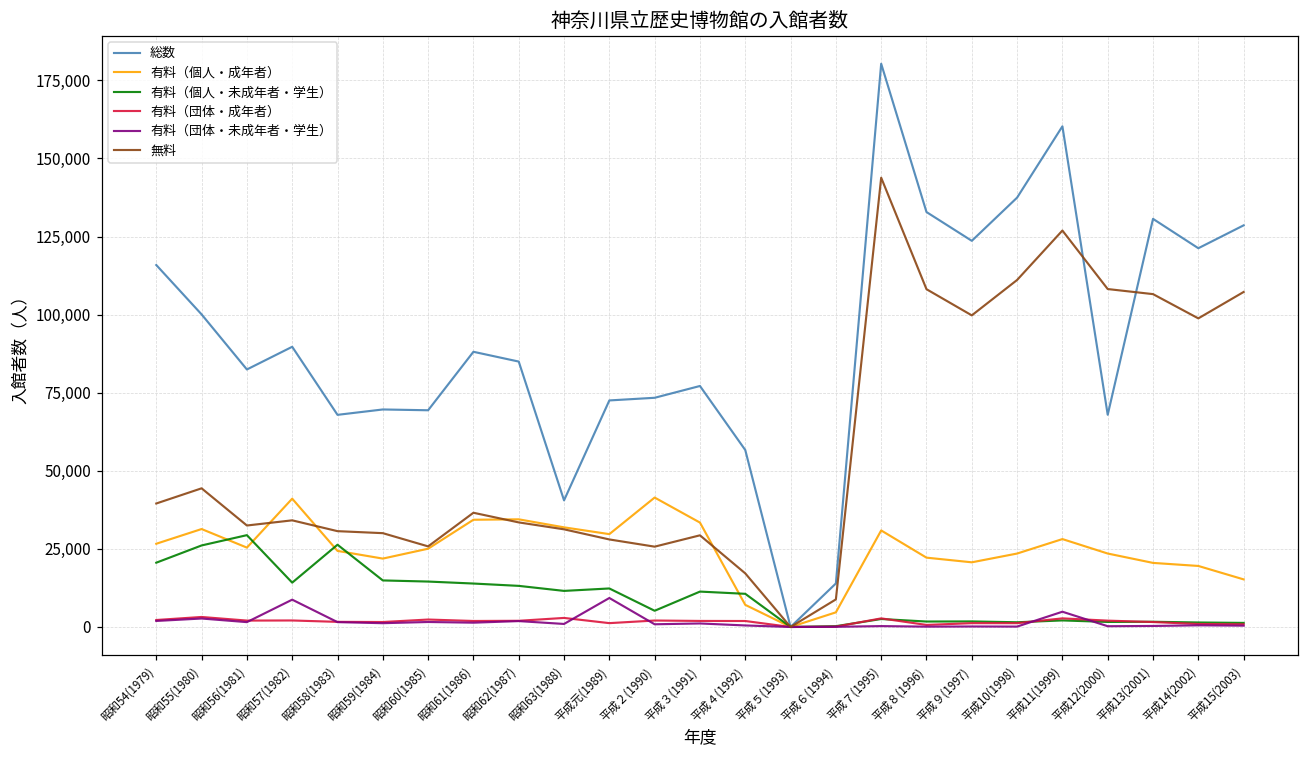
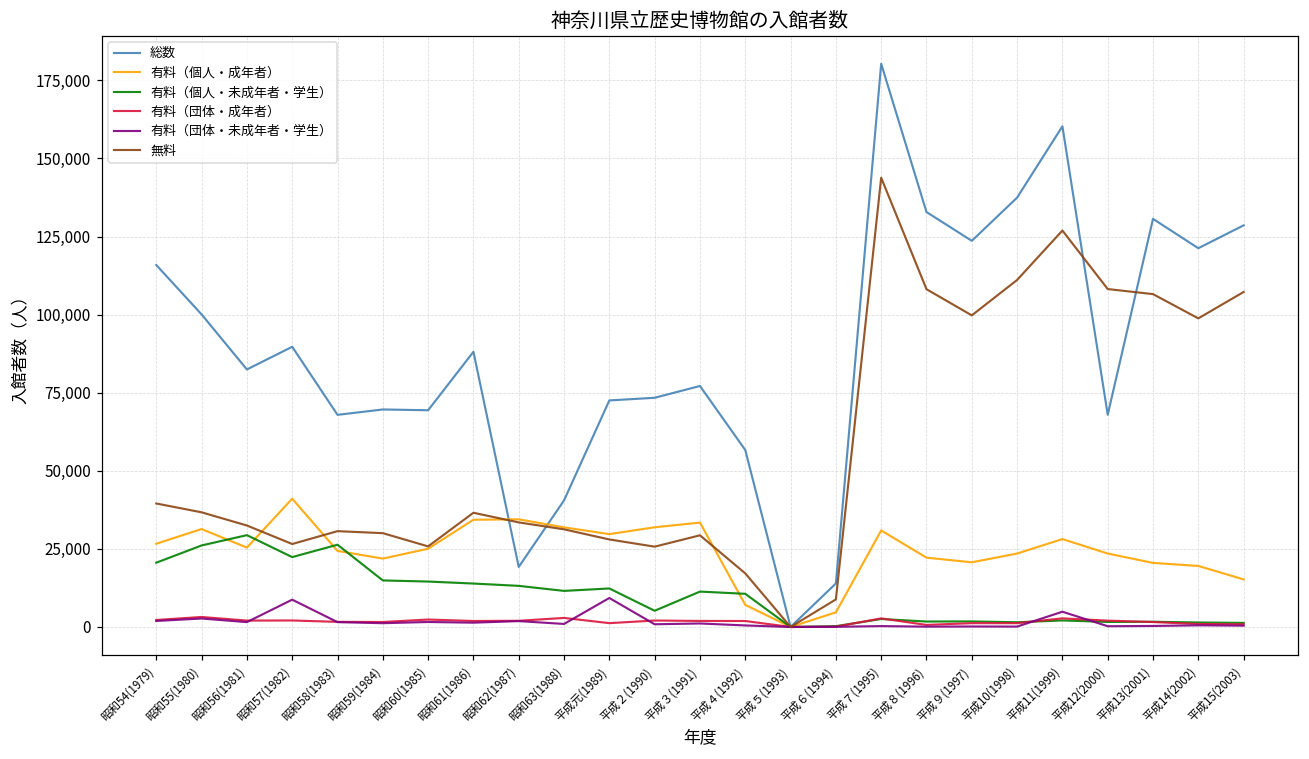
無料, 昭和55(1980): 44,000 -> 37,000
有料（個人・未成年者・学生）, 昭和57(1982): 14,000 -> 22,000
無料, 昭和57(1982): 34,000 -> 27,000
総数, 昭和62(1987): 85,000 -> 19,000
有料（個人・成年者）, 平成２(1990): 41,000 -> 32,000
